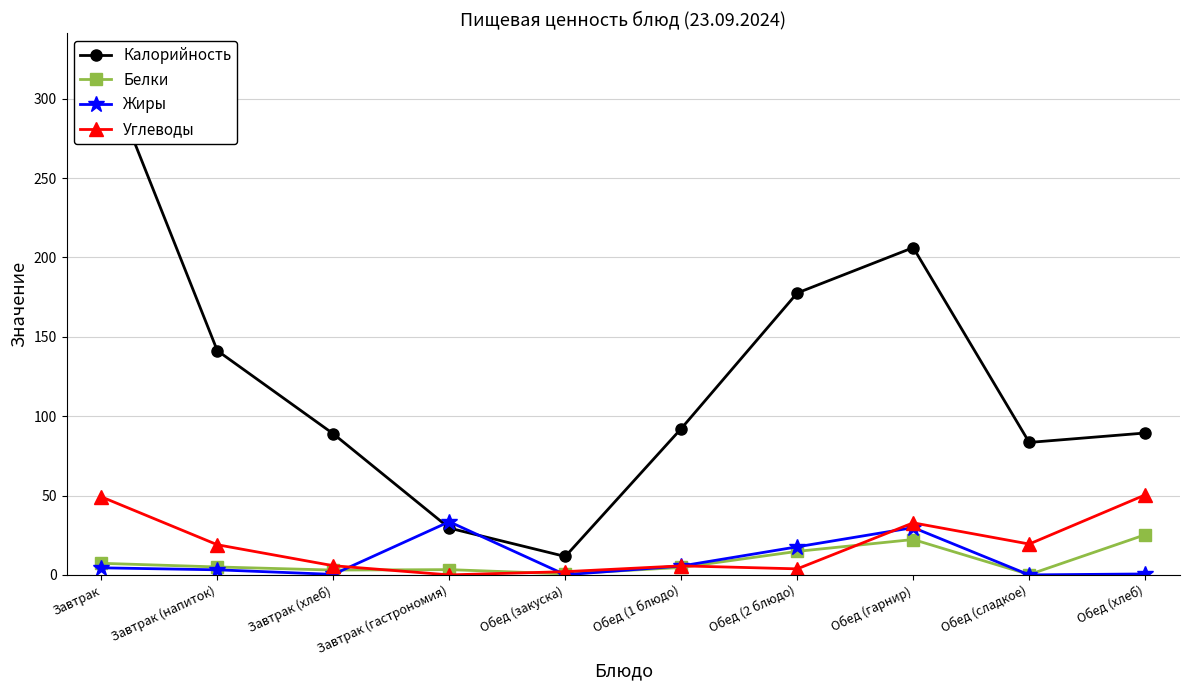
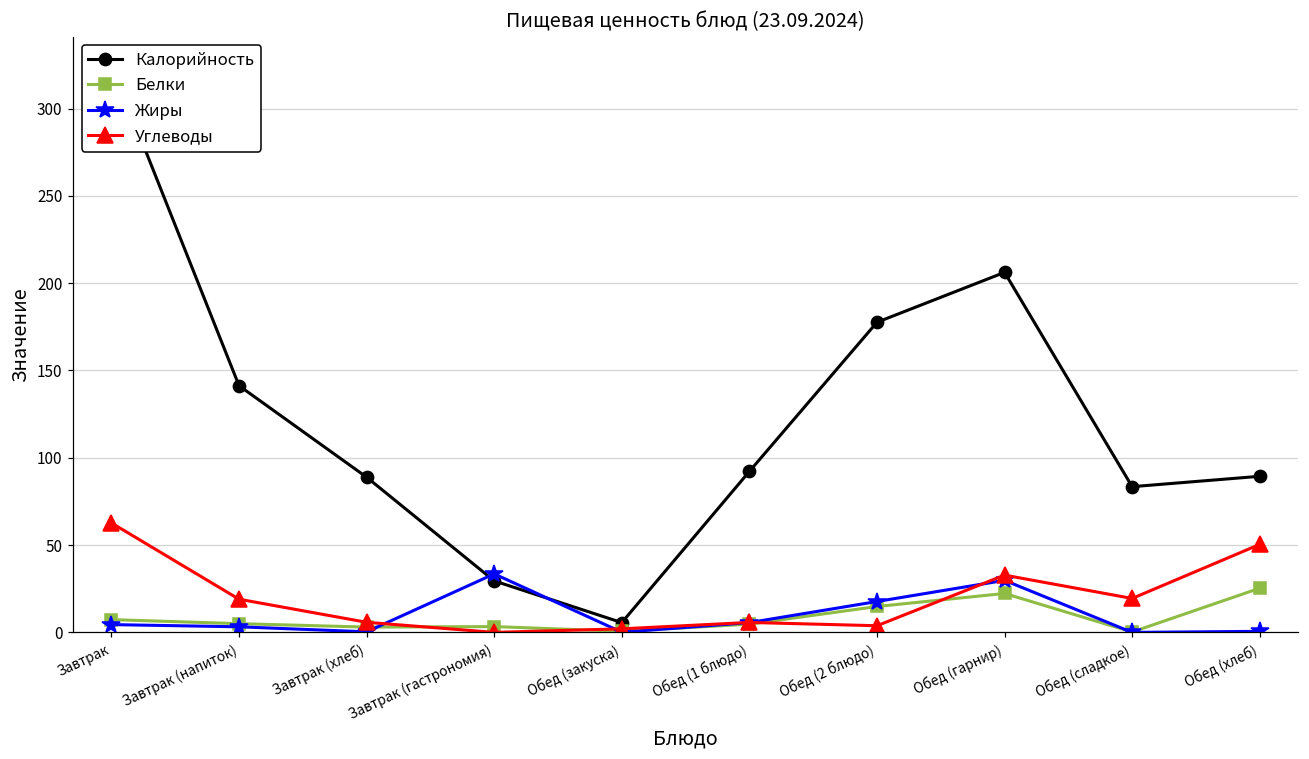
Углеводы, Завтрак: 49 -> 63
Калорийность, Обед (закуска): 12 -> 6
